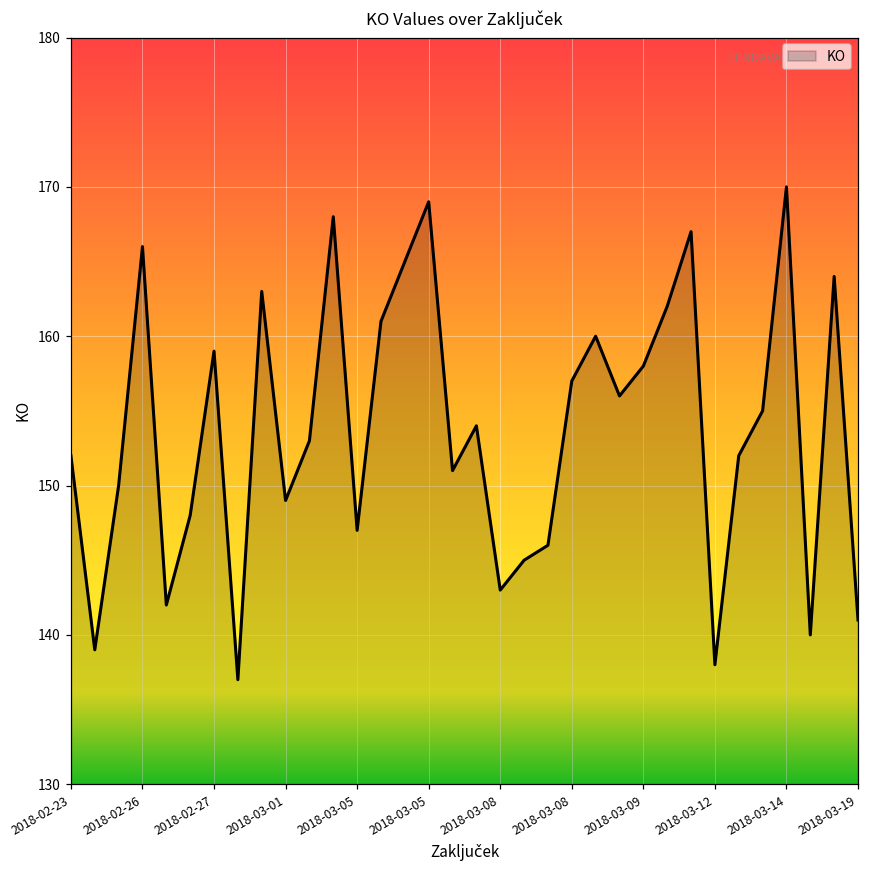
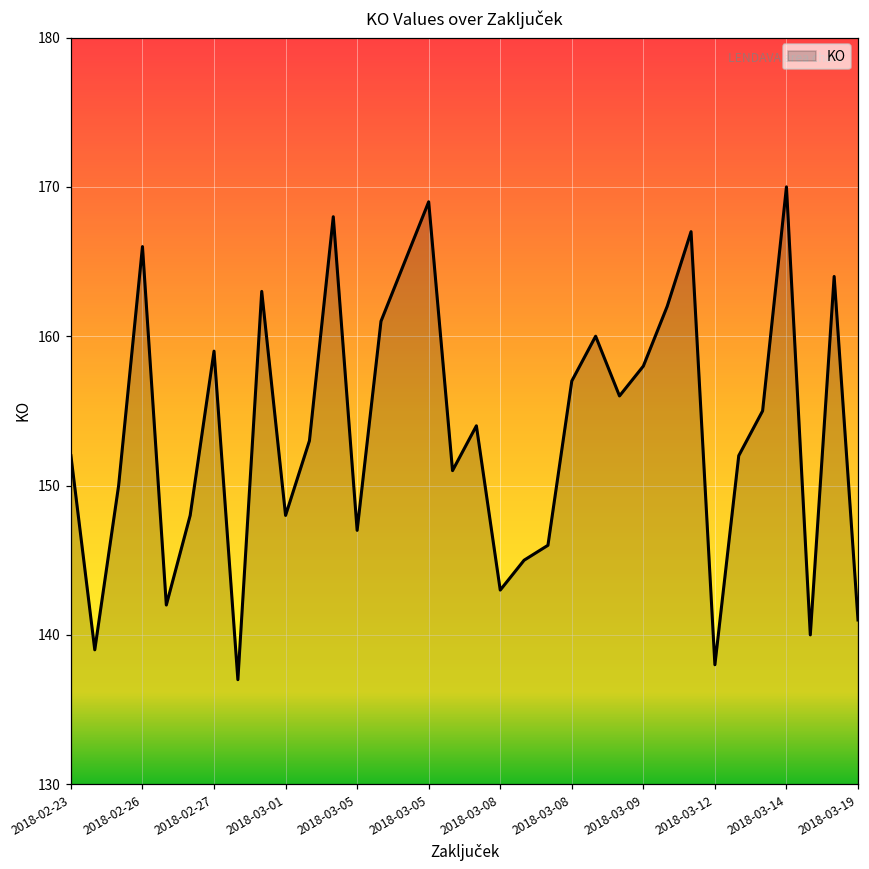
2018-03-01: 149 -> 148
